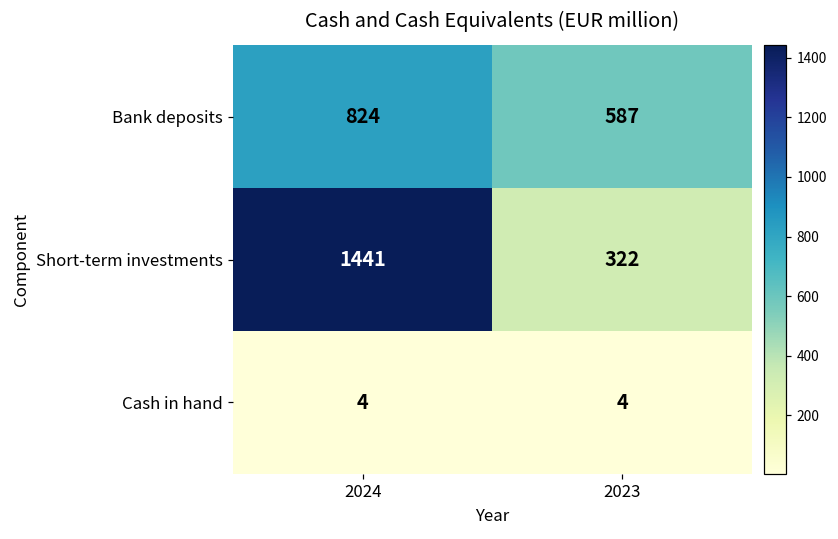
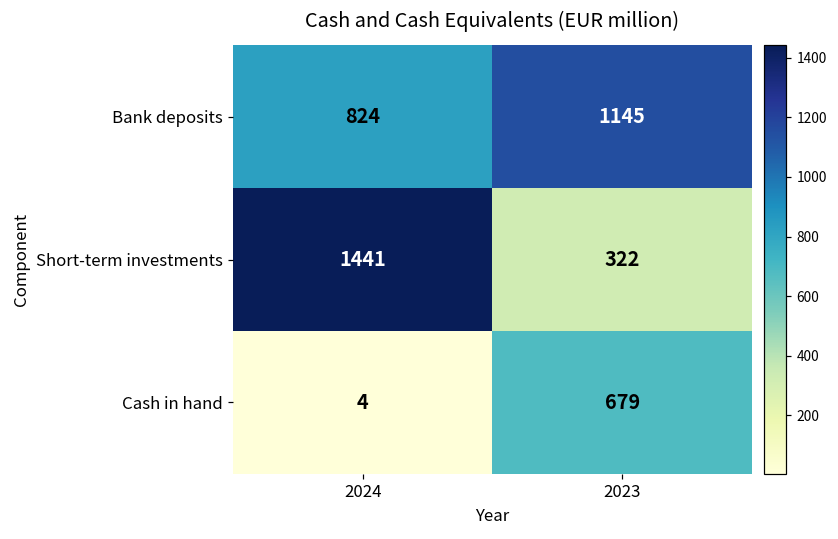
Bank deposits, 2023: 587 -> 1145
Cash in hand, 2023: 4 -> 679
